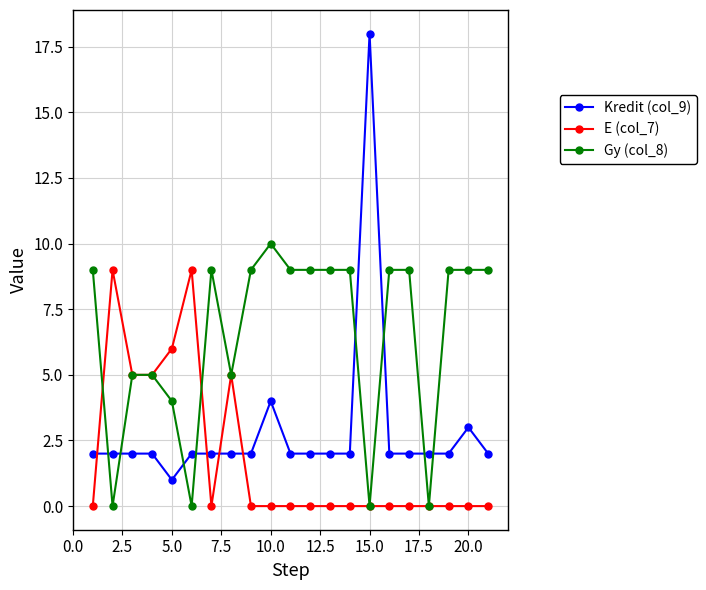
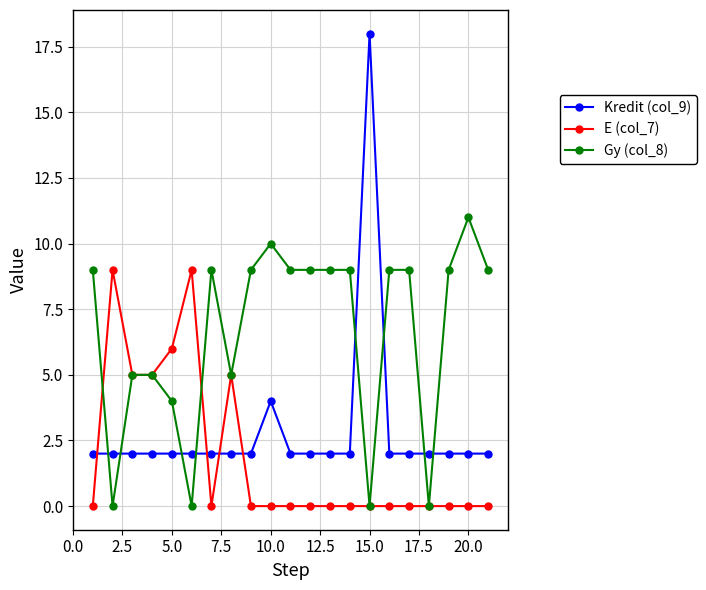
Kredit (col_9), 5.0: 1 -> 2
Kredit (col_9), 20.0: 3 -> 2
Gy (col_8), 20.0: 9 -> 11
